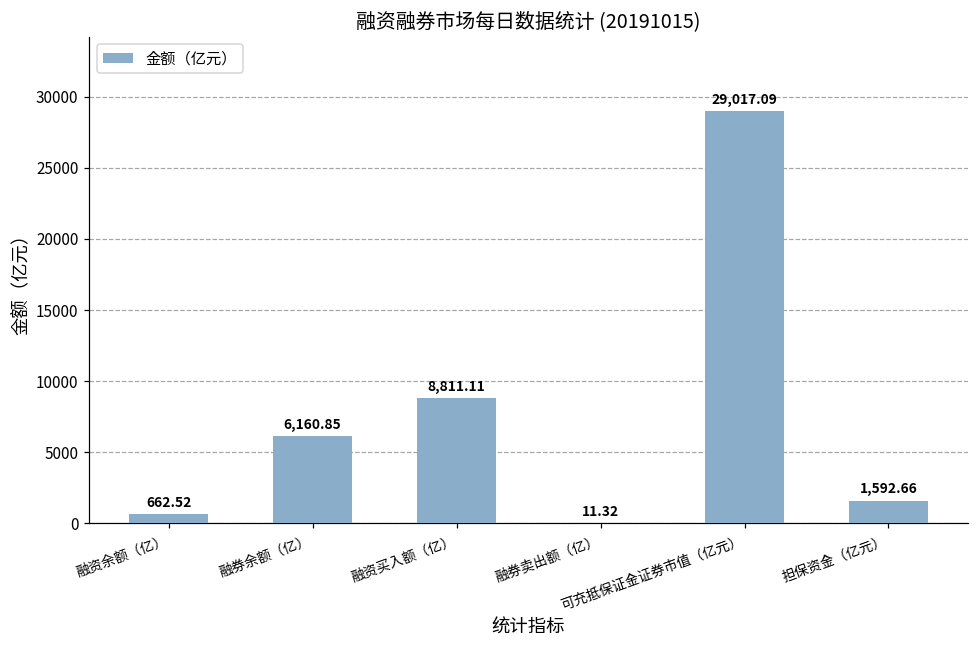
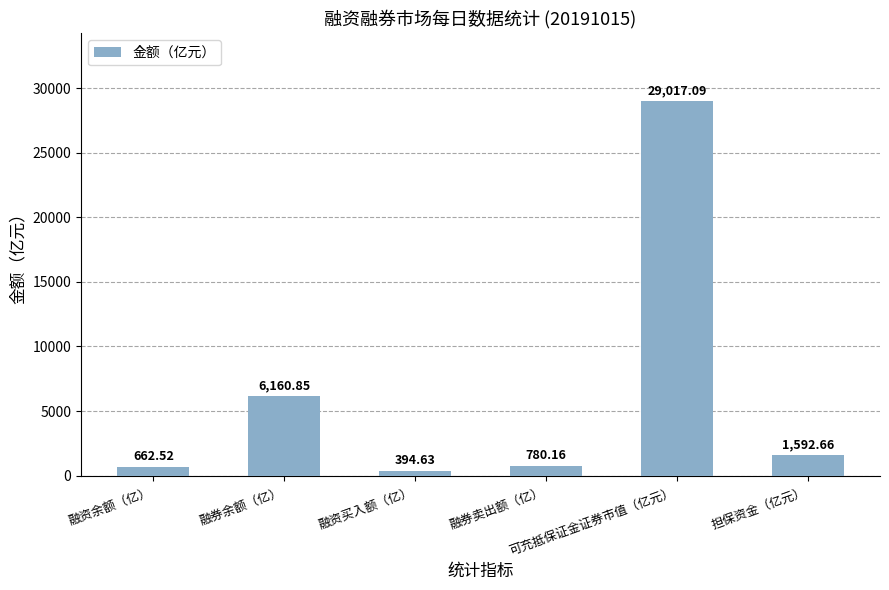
融资买入额（亿）: 8,811.11 -> 394.63
融券卖出额（亿）: 11.32 -> 780.16
